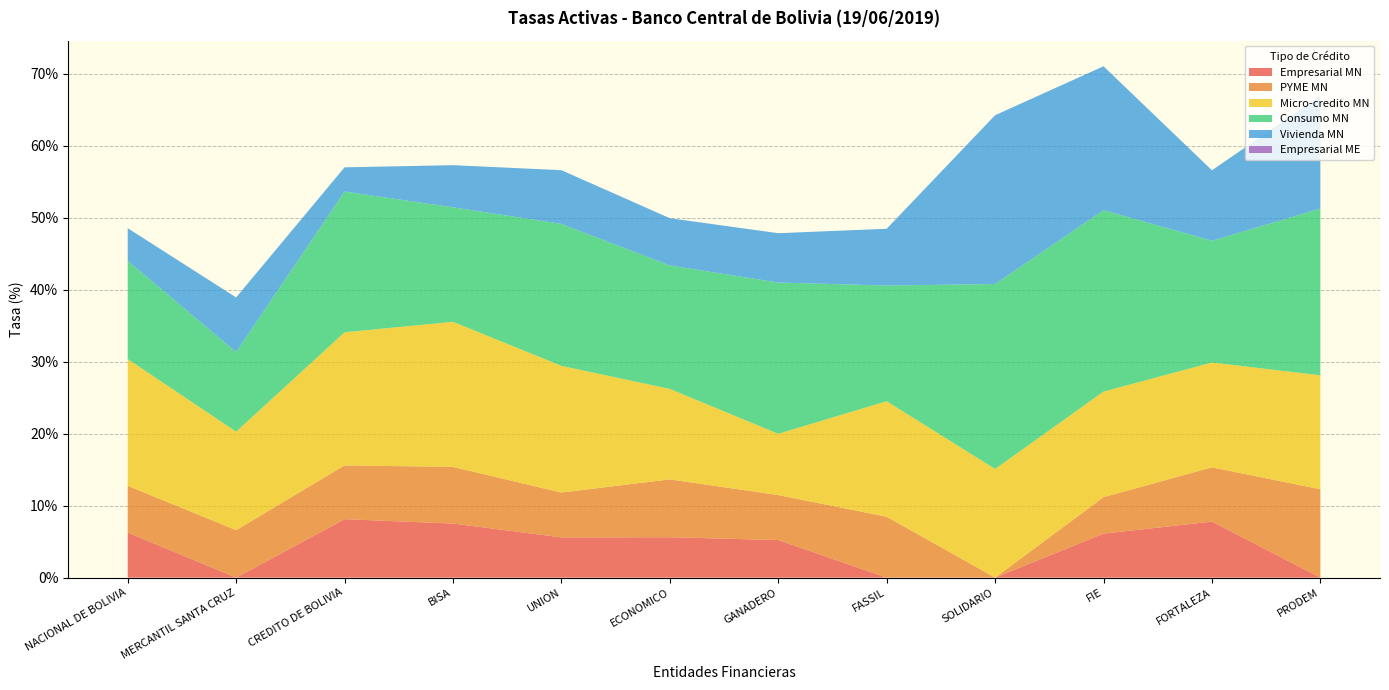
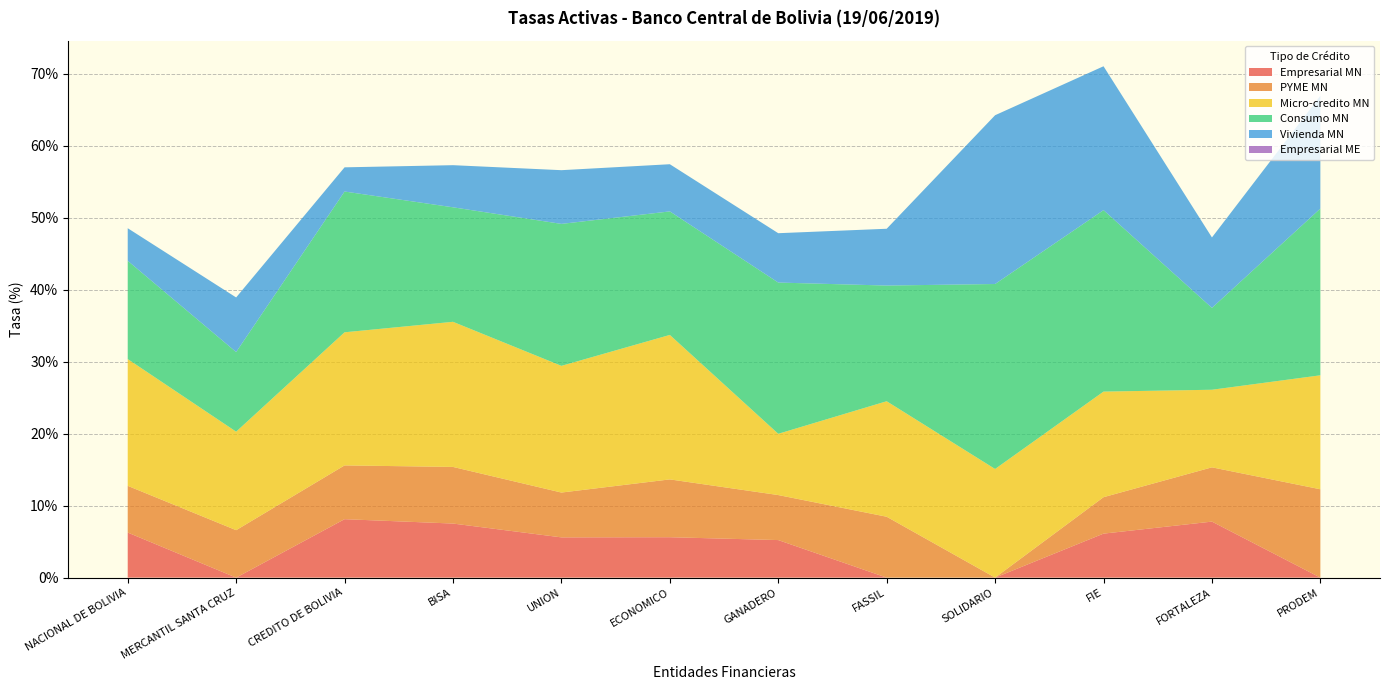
Micro-credito MN, ECONOMICO: 13% -> 20%
Micro-credito MN, FORTALEZA: 15% -> 11%
Consumo MN, FORTALEZA: 17% -> 11%
